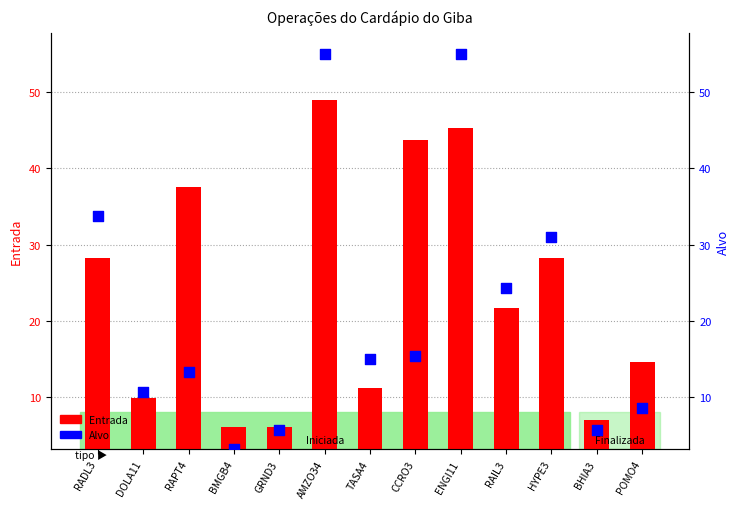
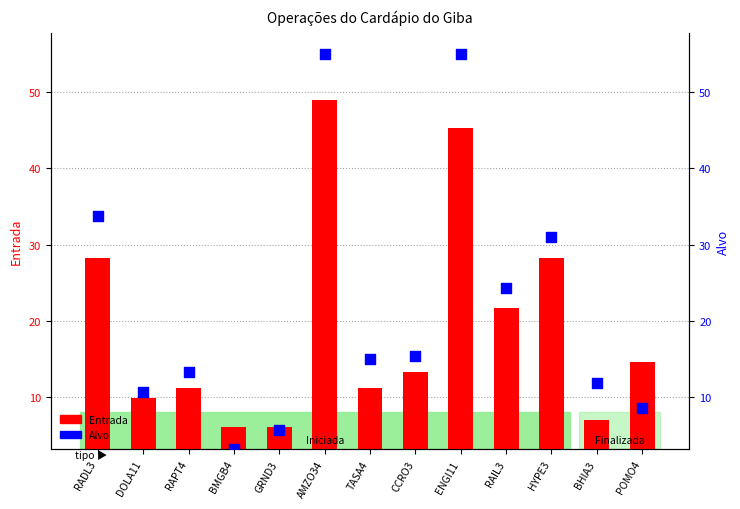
Entrada, RAPT4: 38 -> 11
Entrada, CCRO3: 44 -> 13
Alvo, BHIA3: 6 -> 12
